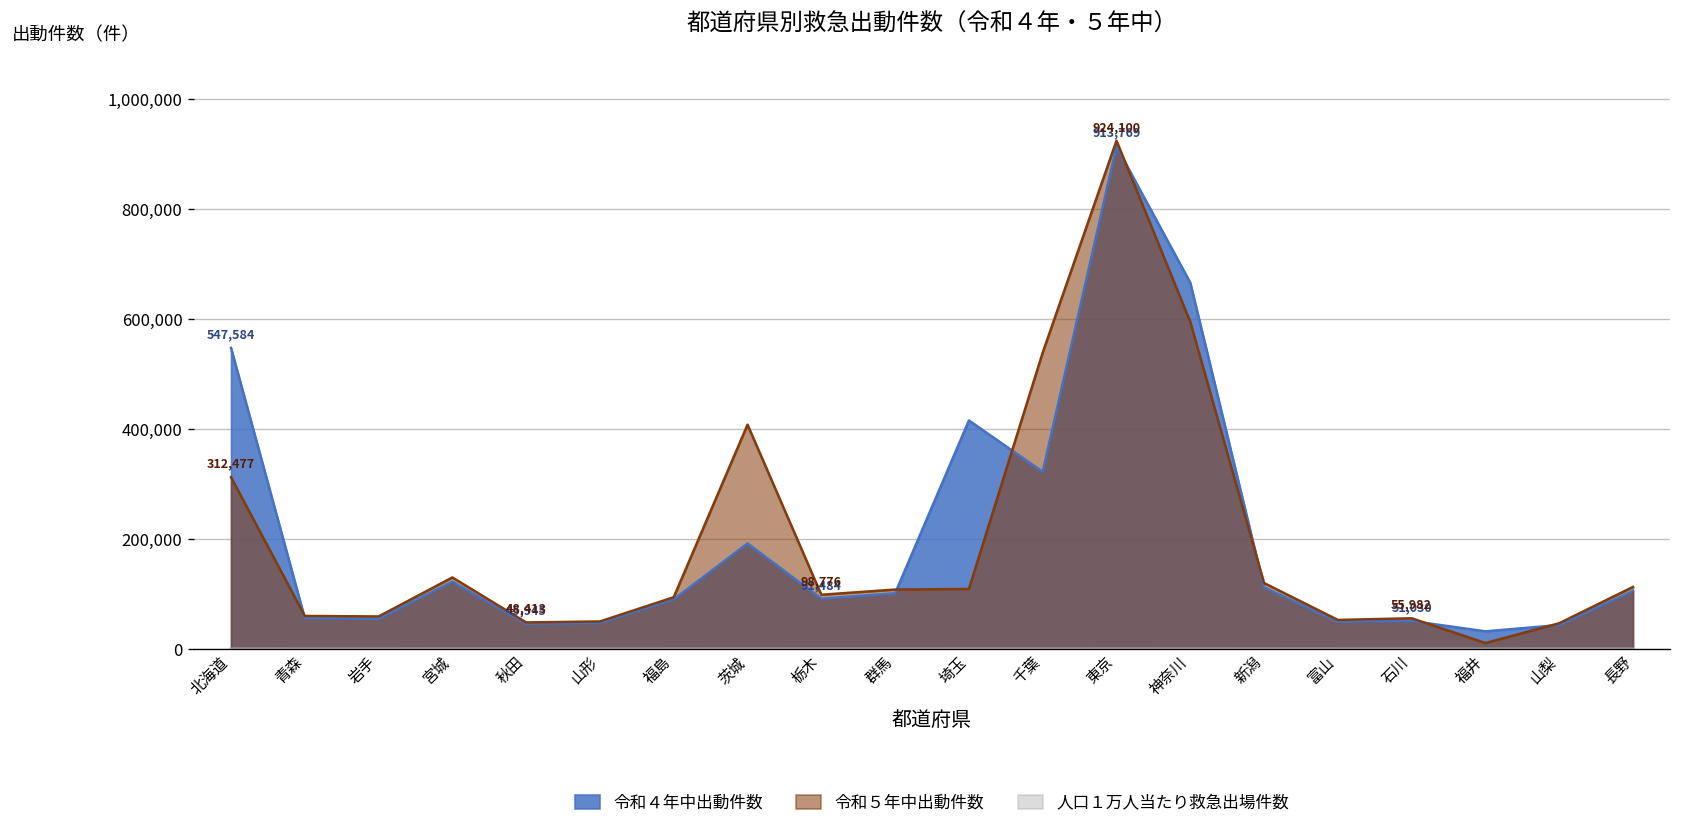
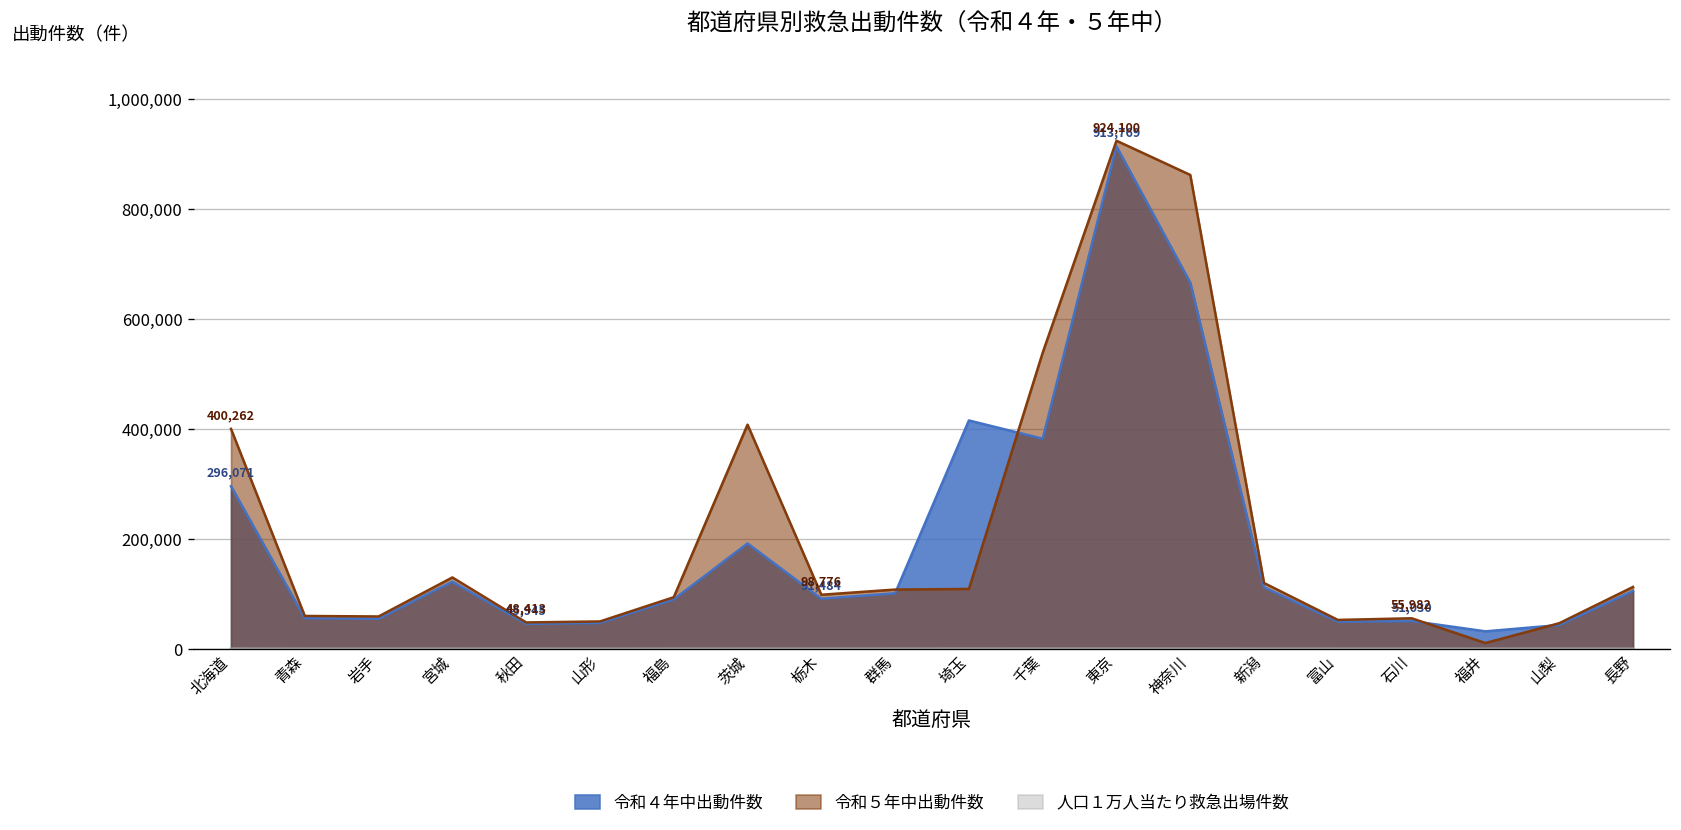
令和４年中出動件数, 北海道: 547,584 -> 296,071
令和５年中出動件数, 北海道: 312,477 -> 400,262
令和４年中出動件数, 千葉: 320,000 -> 380,000
令和５年中出動件数, 神奈川: 590,000 -> 860,000
